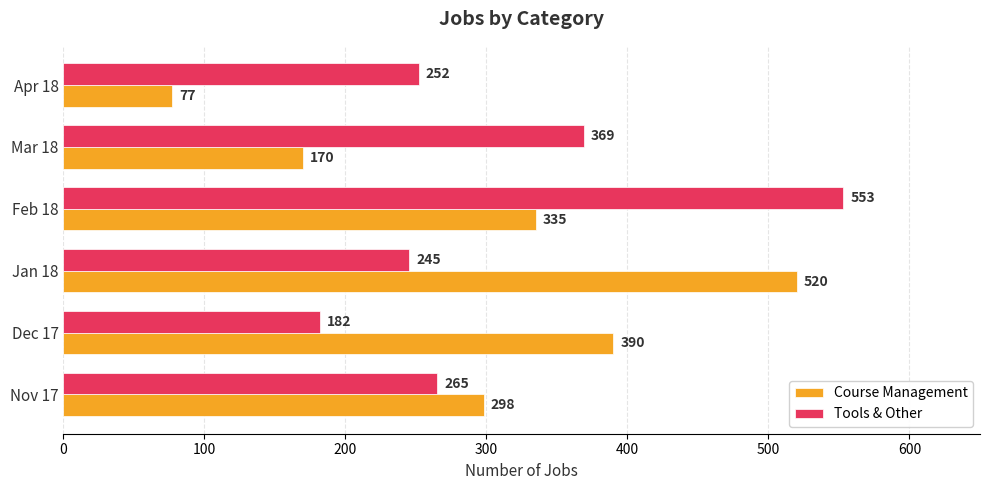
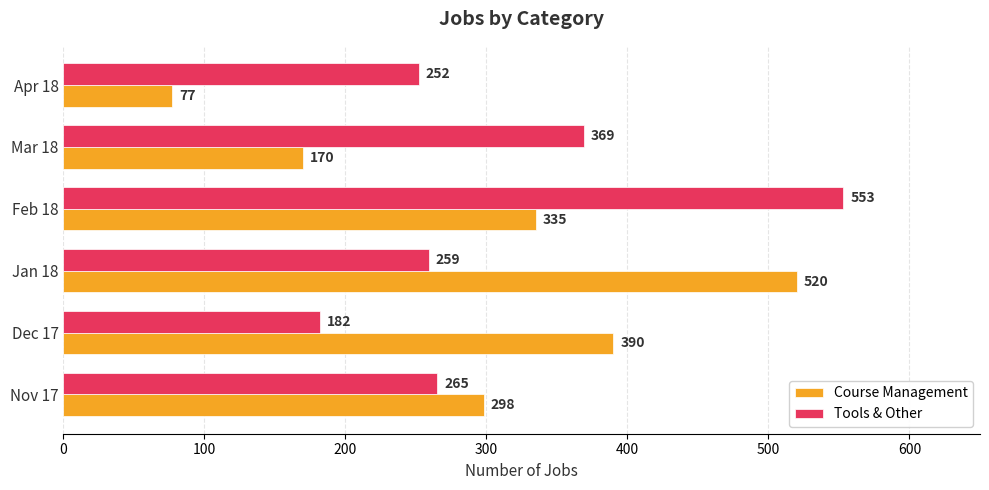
Tools & Other, Jan 18: 245 -> 259
